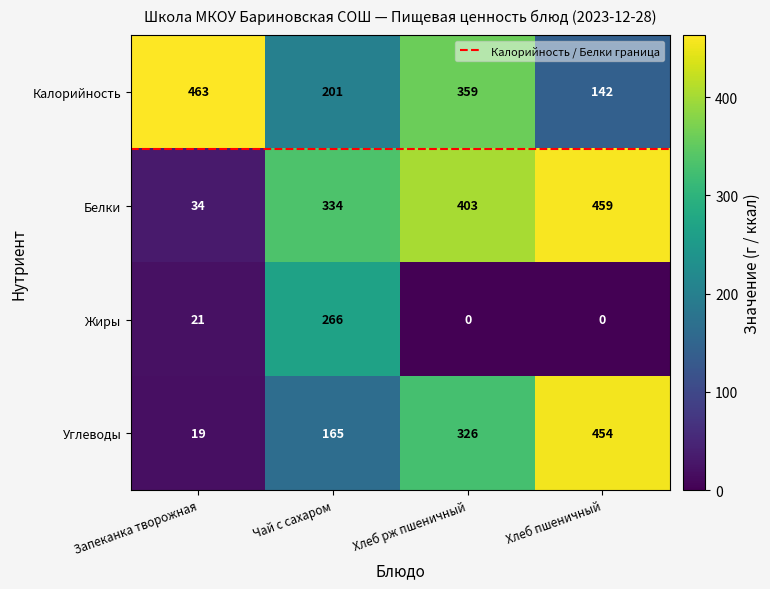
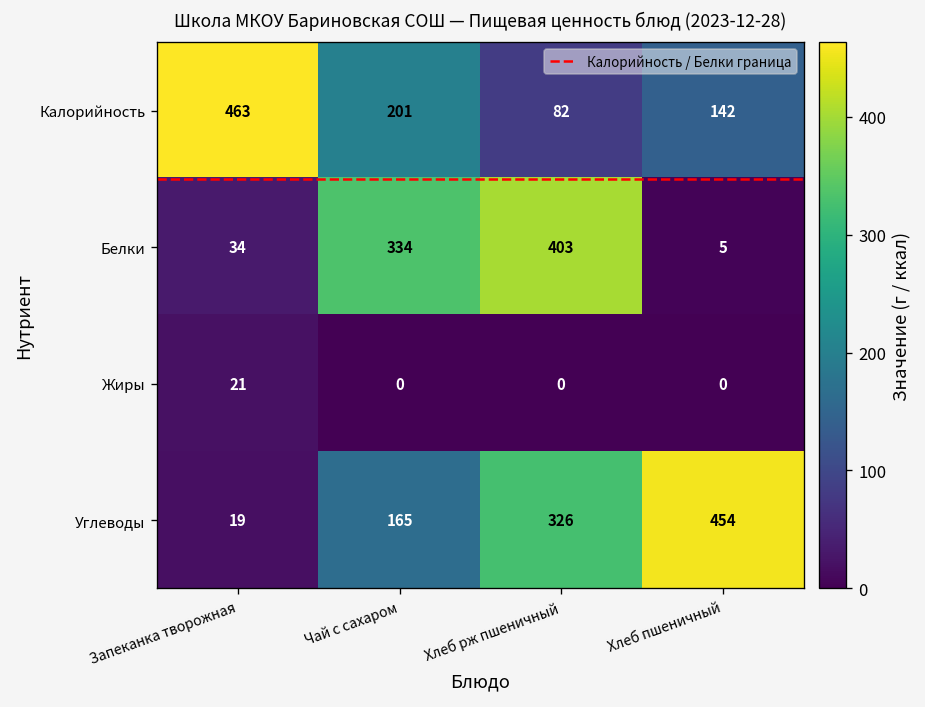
Калорийность, Хлеб рж пшеничный: 359 -> 82
Белки, Хлеб пшеничный: 459 -> 5
Жиры, Чай с сахаром: 266 -> 0
